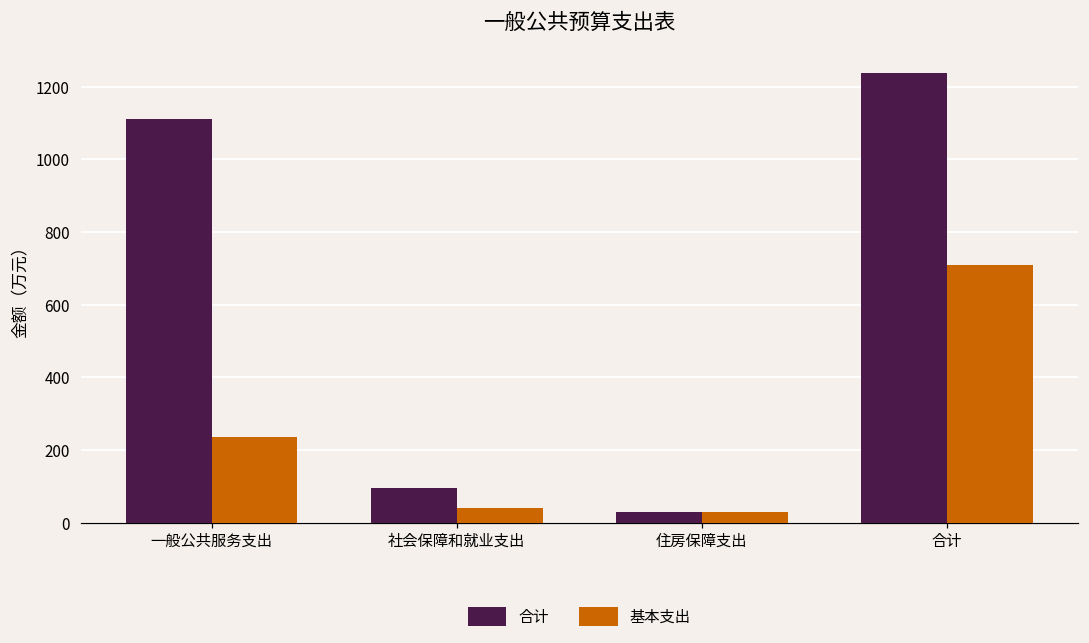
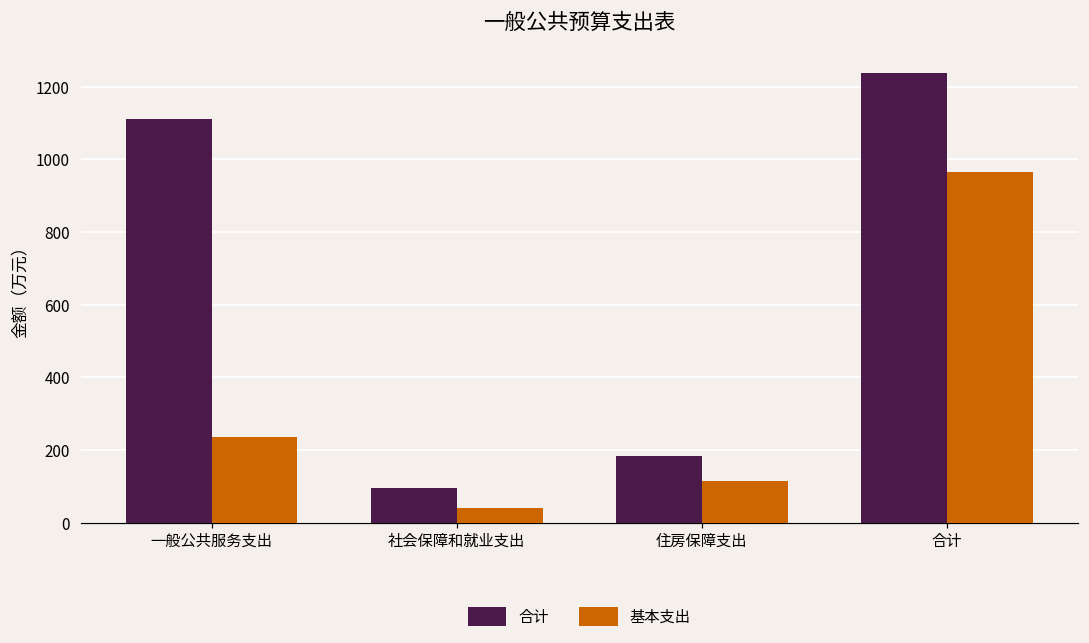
合计, 住房保障支出: 30 -> 180
基本支出, 住房保障支出: 30 -> 110
基本支出, 合计: 710 -> 970
